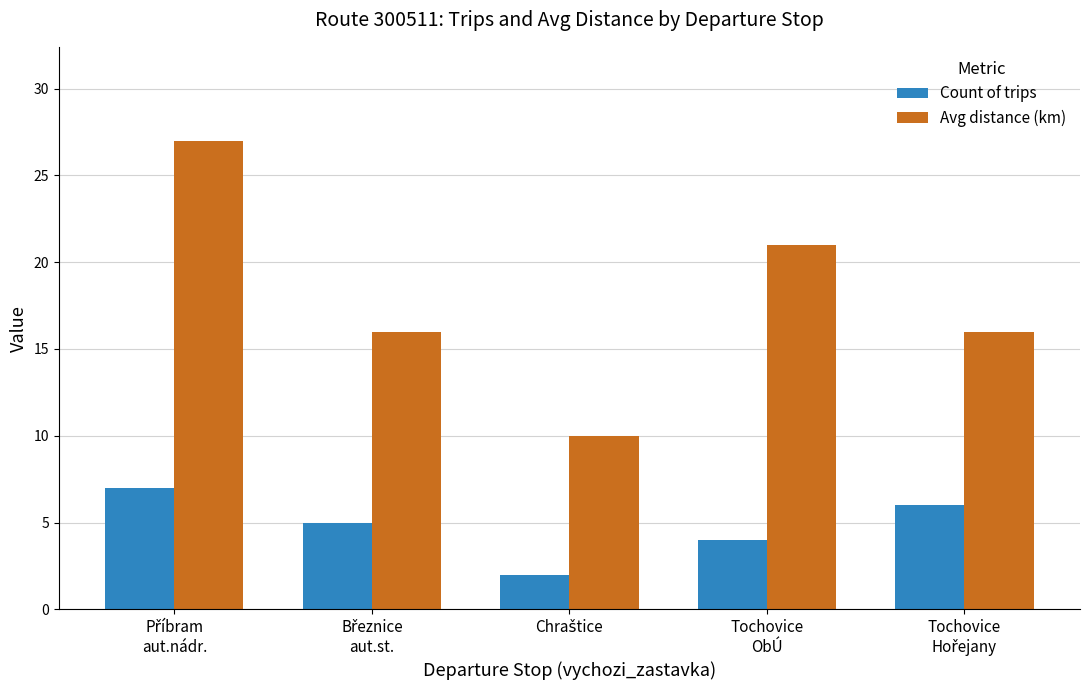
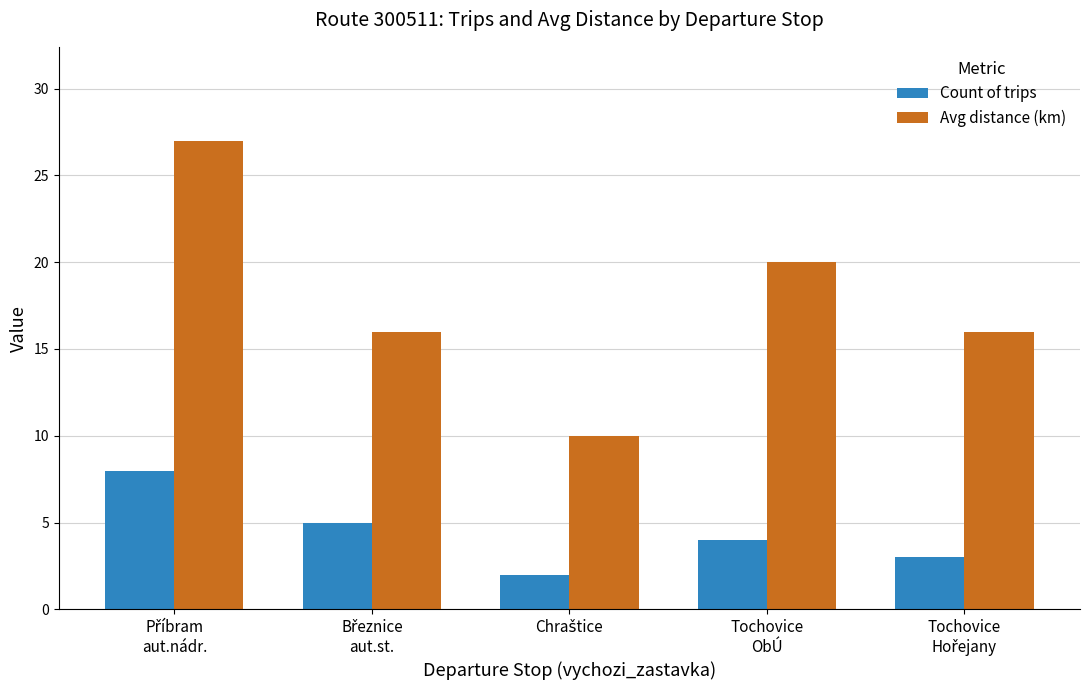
Count of trips, Příbram aut.nádr.: 7 -> 8
Avg distance (km), Tochovice ObÚ: 21 -> 20
Count of trips, Tochovice Hořejany: 6 -> 3
